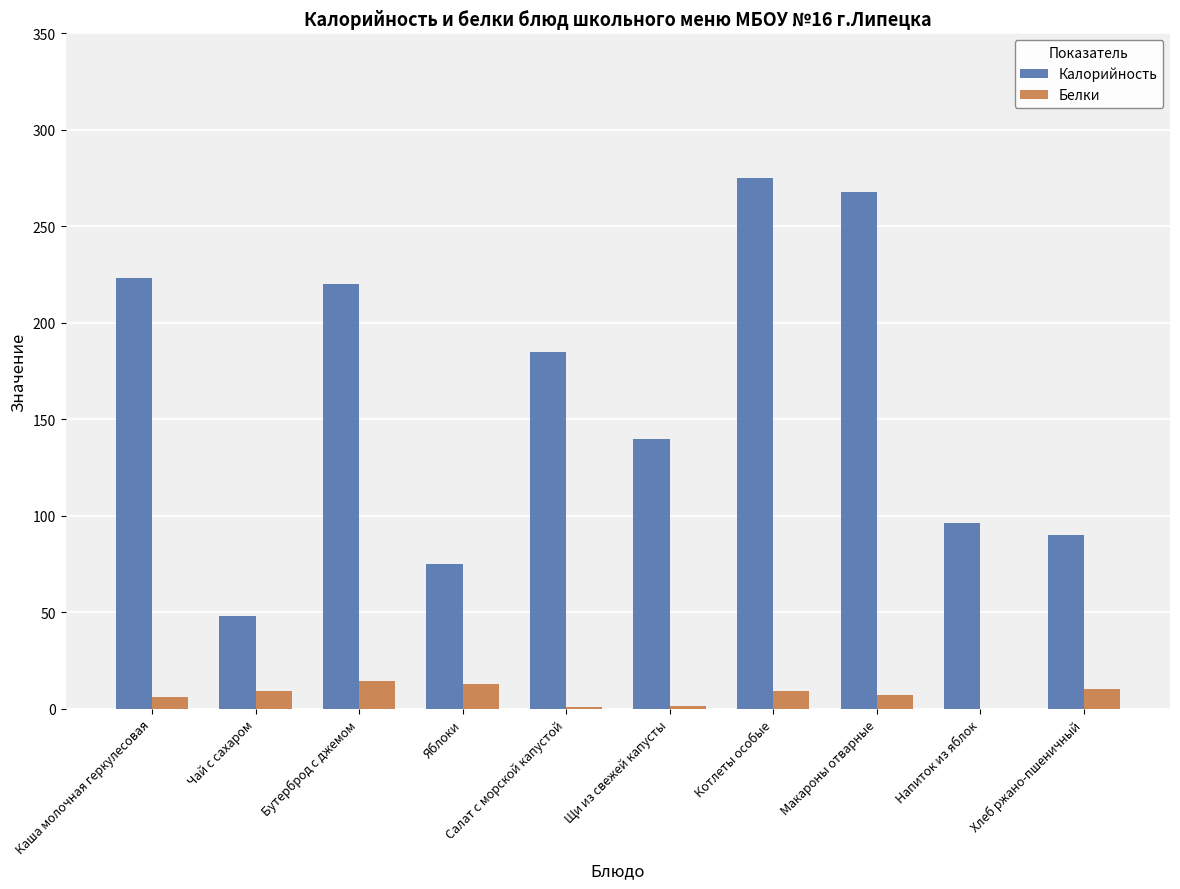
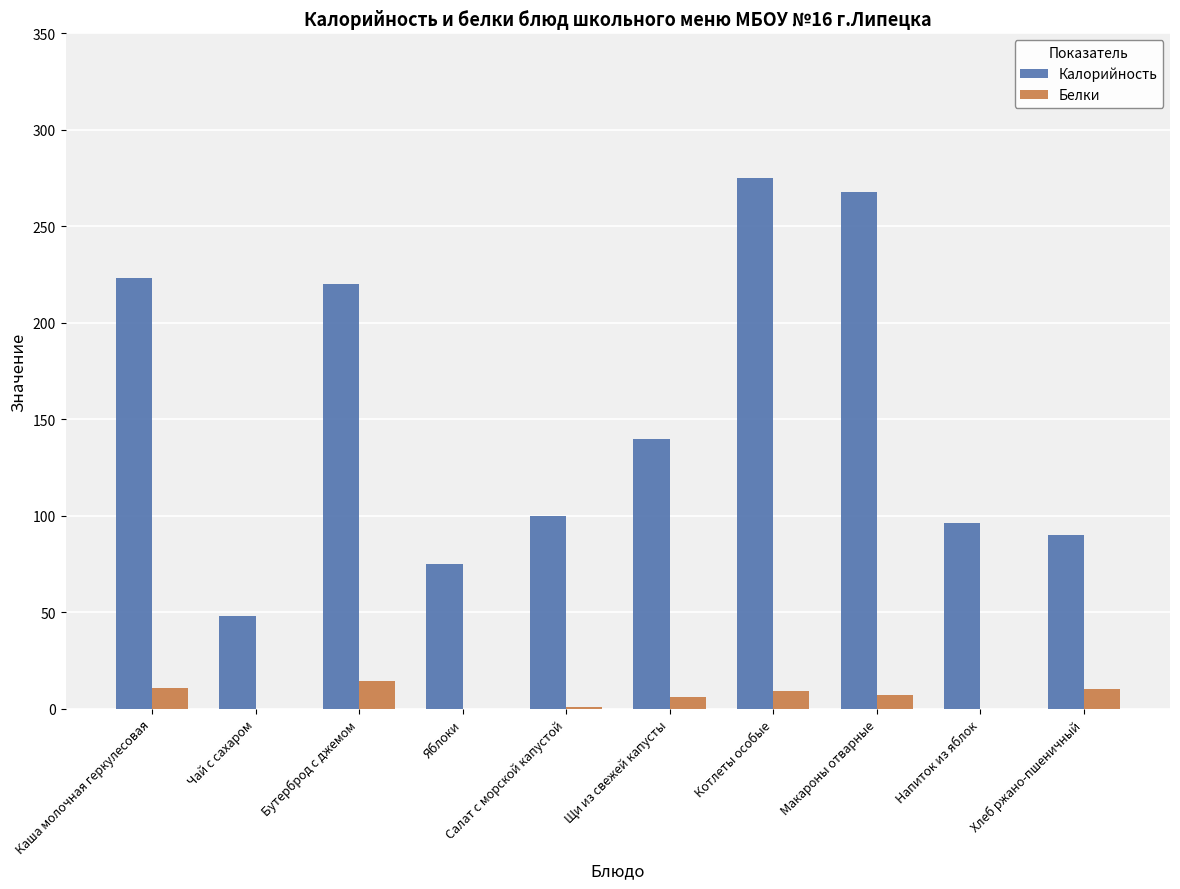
Белки, Каша молочная геркулесовая: 6 -> 11
Белки, Чай с сахаром: 9 -> 0
Белки, Яблоки: 13 -> 0
Калорийность, Салат с морской капустой: 185 -> 100
Белки, Щи из свежей капусты: 2 -> 6
